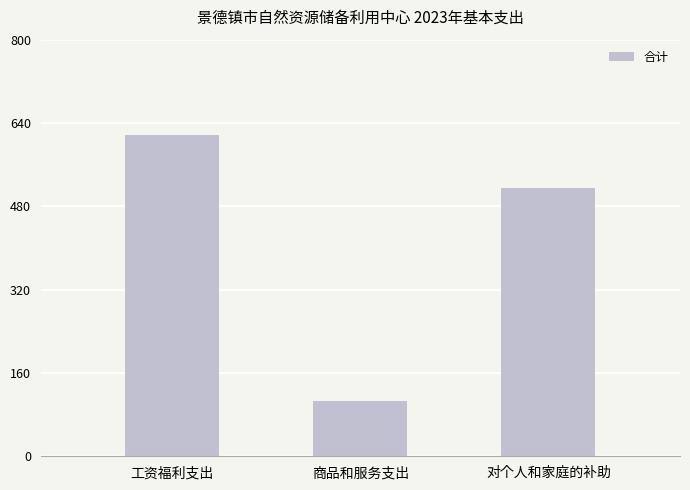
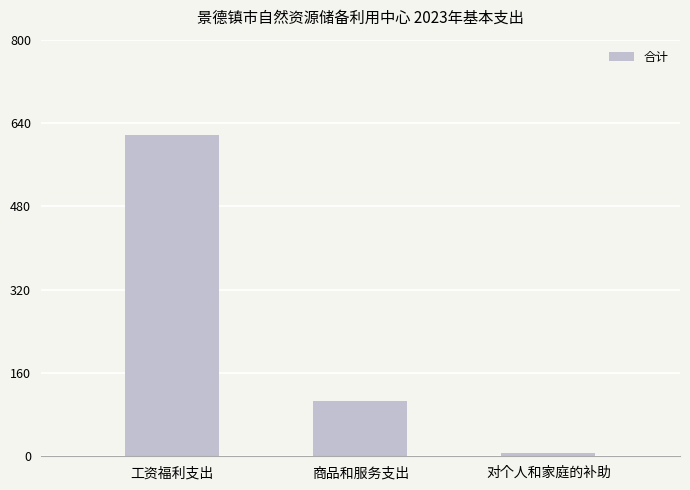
对个人和家庭的补助: 520 -> 10
